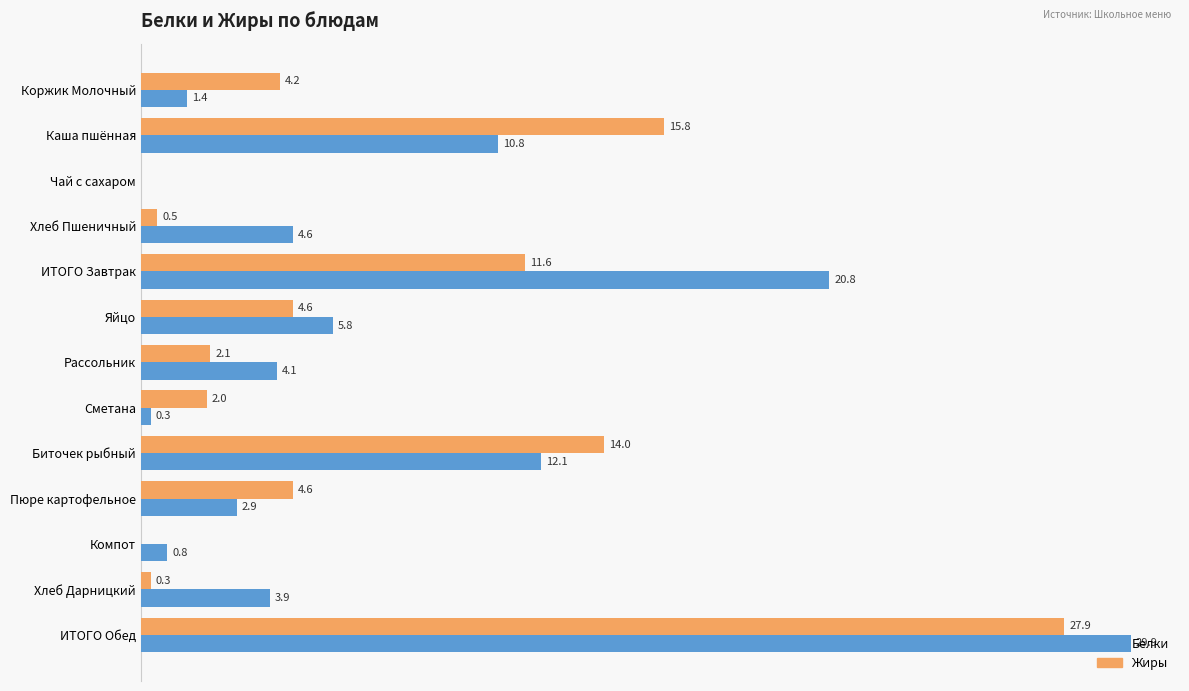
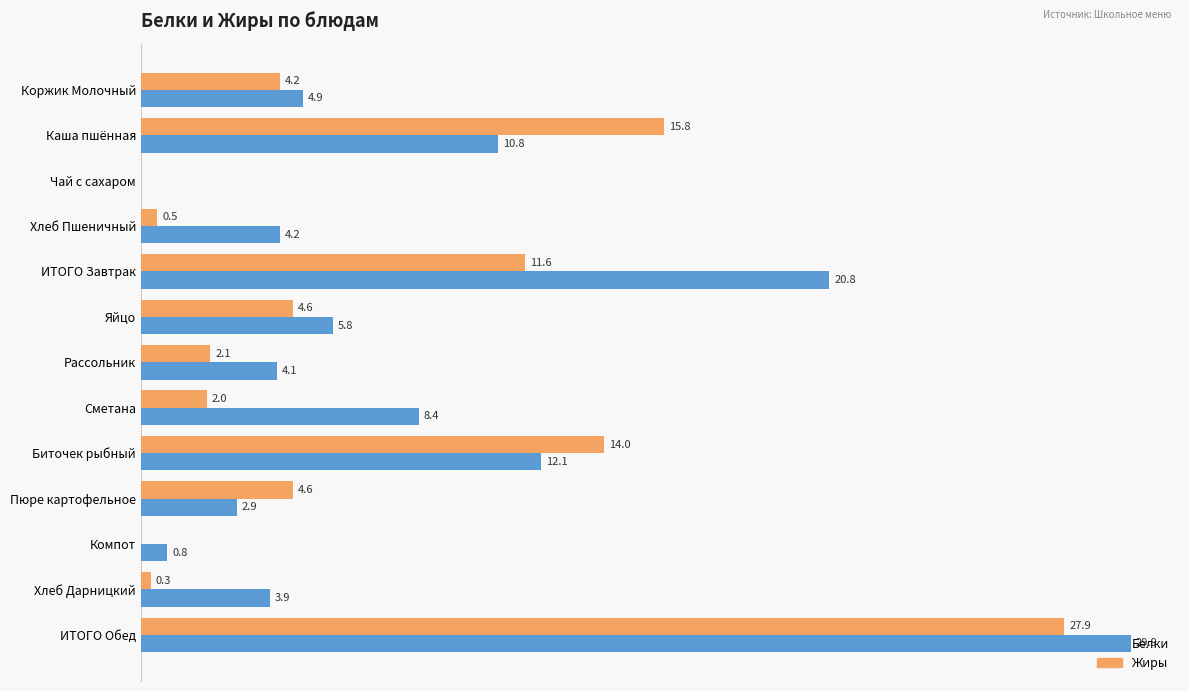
Белки, Коржик Молочный: 1.4 -> 4.9
Белки, Хлеб Пшеничный: 4.6 -> 4.2
Белки, Сметана: 0.3 -> 8.4
